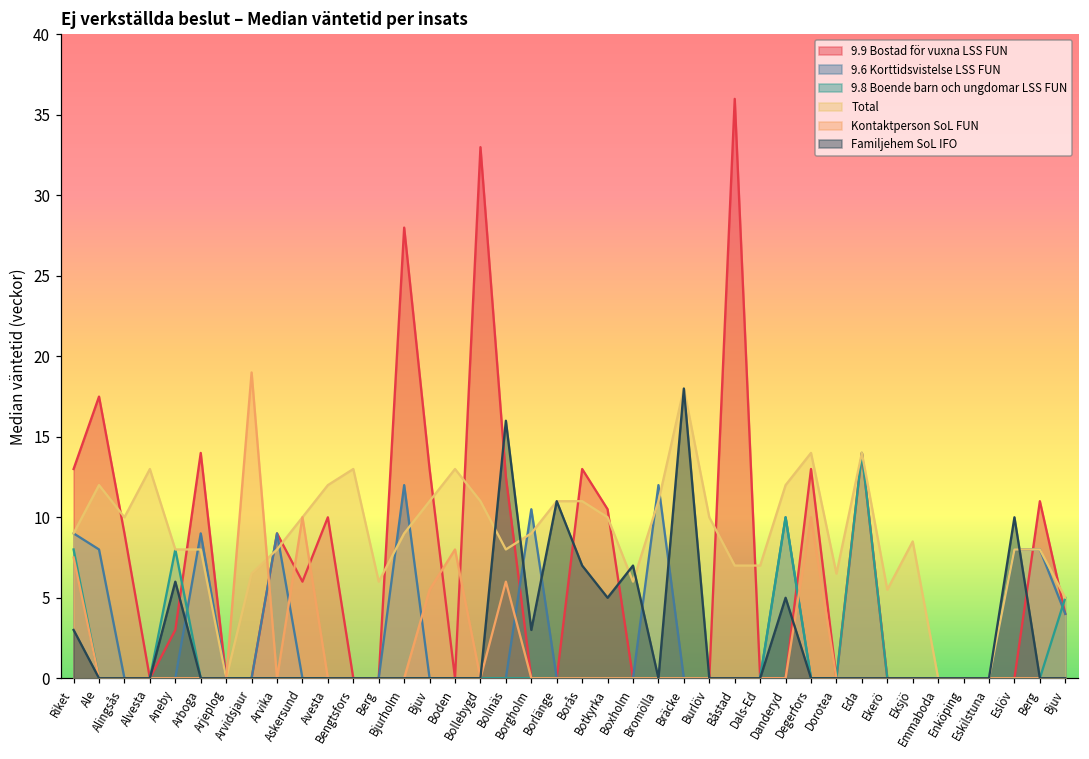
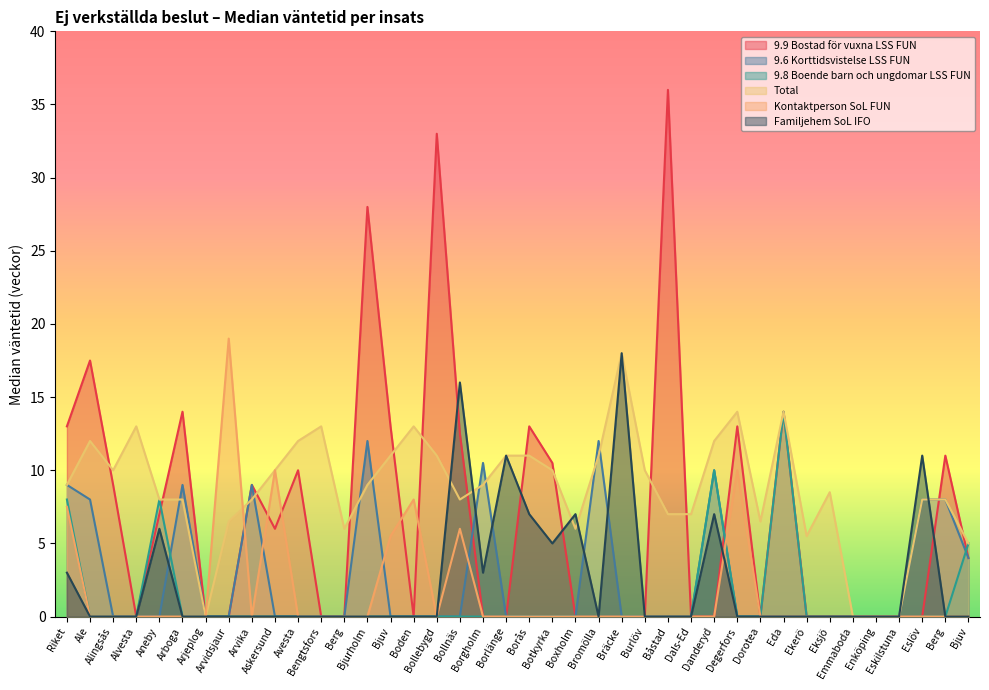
9.9 Bostad för vuxna LSS FUN, Aneby: 3 -> 7
Familjehem SoL IFO, Danderyd: 5 -> 7
Familjehem SoL IFO, Eslöv: 10 -> 11
